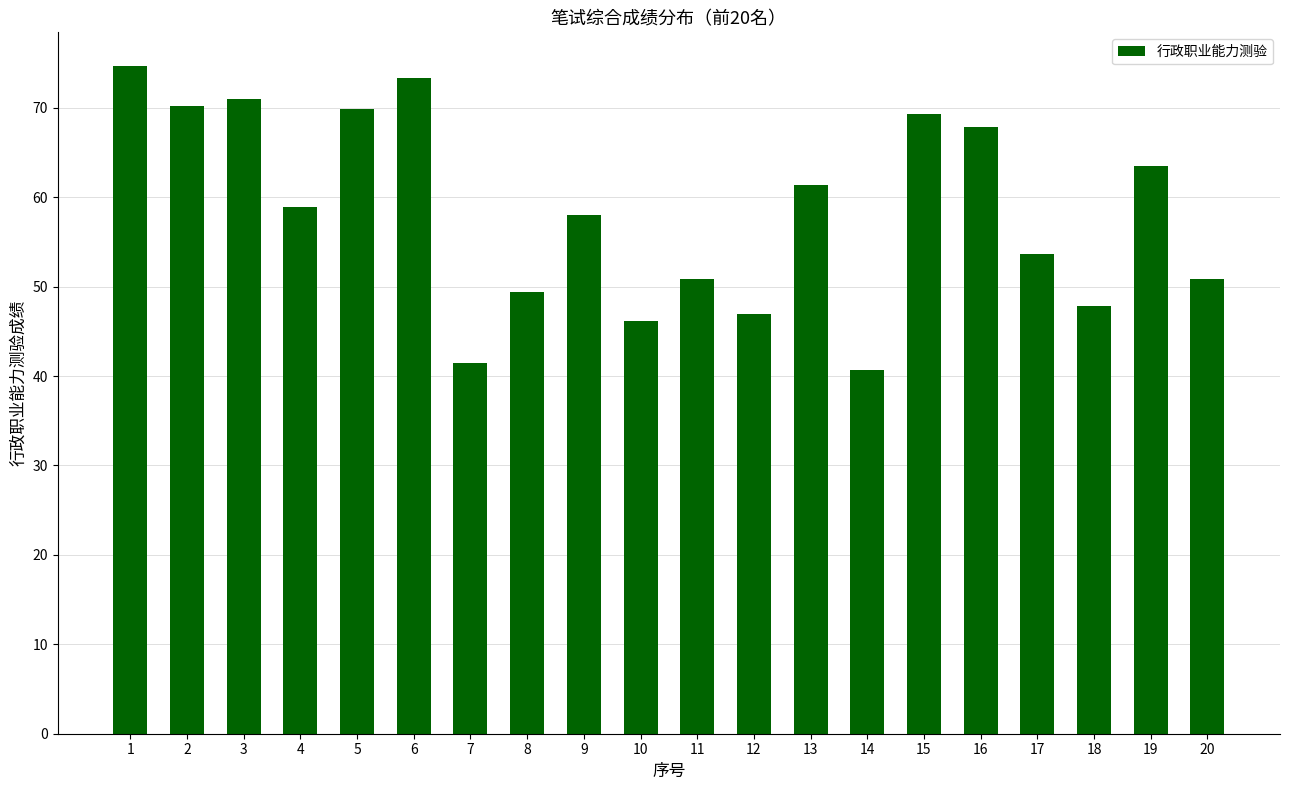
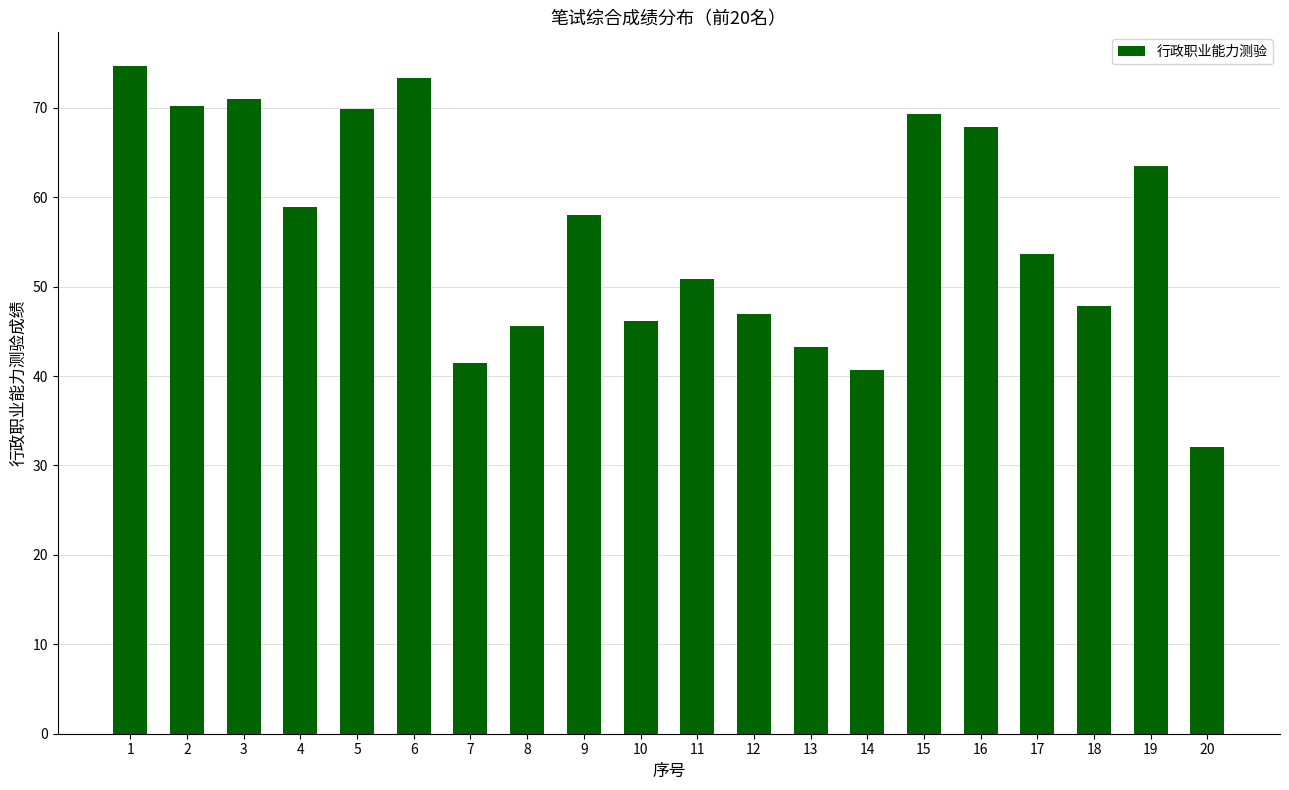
8: 49 -> 46
13: 61 -> 43
20: 51 -> 32
